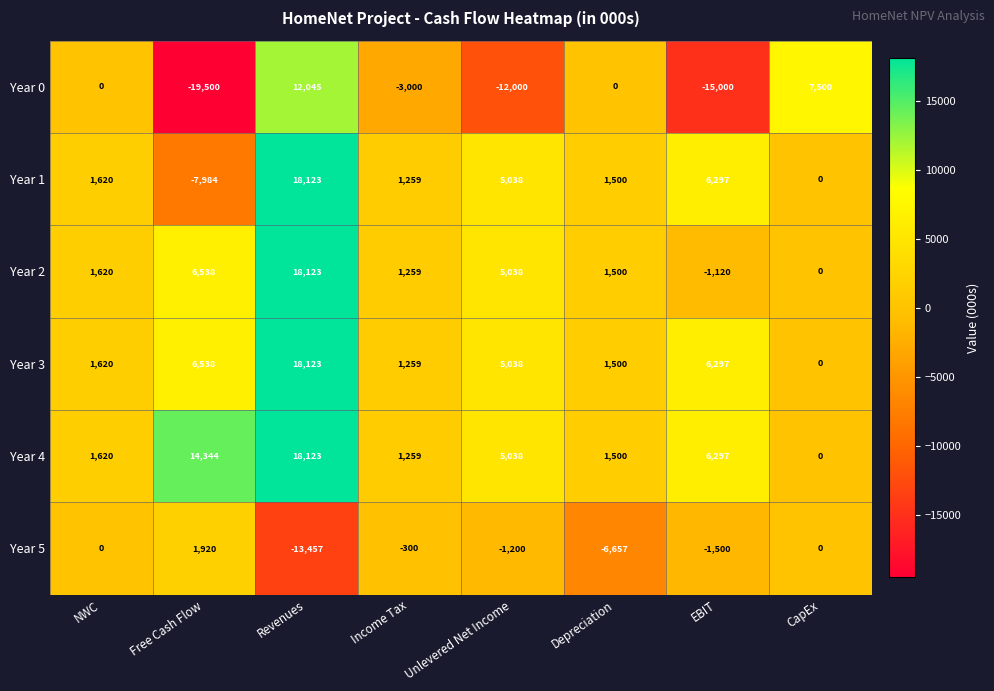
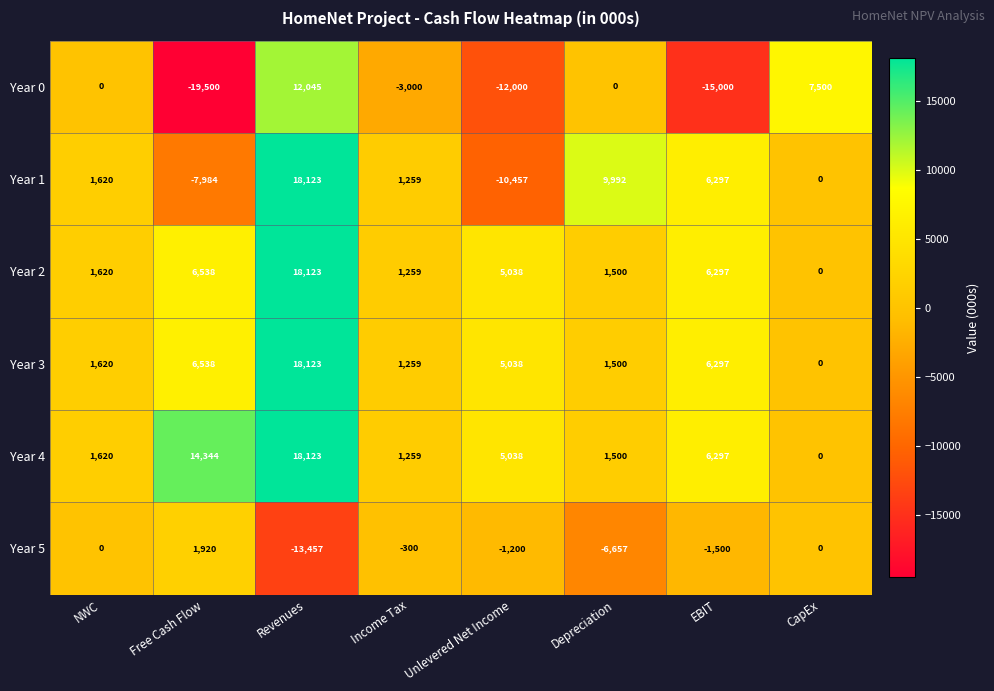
Year 1, Unlevered Net Income: 5,038 -> -10,457
Year 1, Depreciation: 1,500 -> 9,992
Year 2, EBIT: -1,120 -> 6,297
